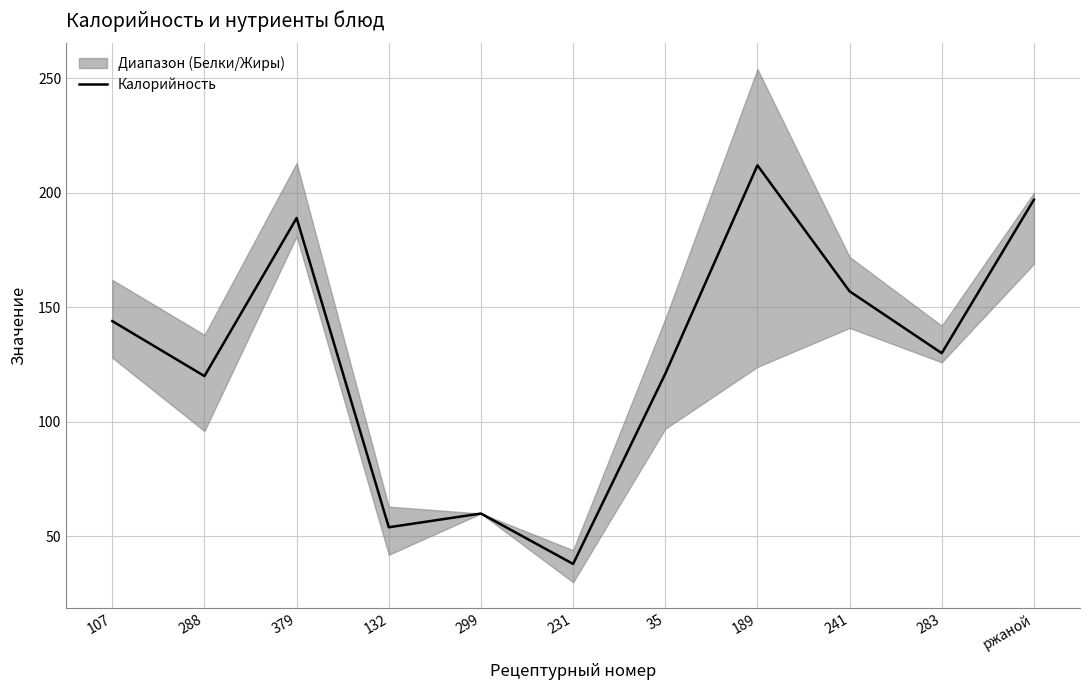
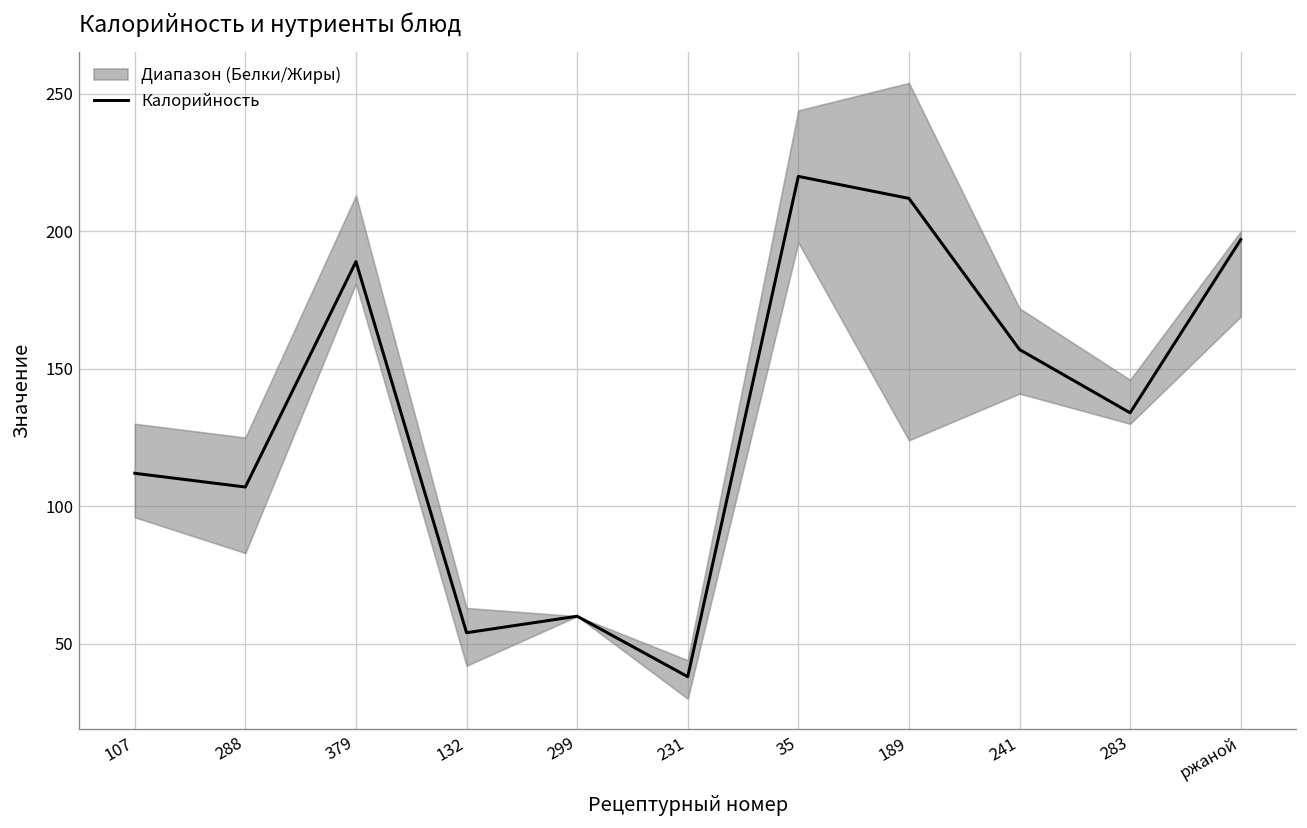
Калорийность, 107: 144 -> 112
Калорийность, 288: 120 -> 107
Калорийность, 35: 121 -> 220
Калорийность, 283: 130 -> 134
